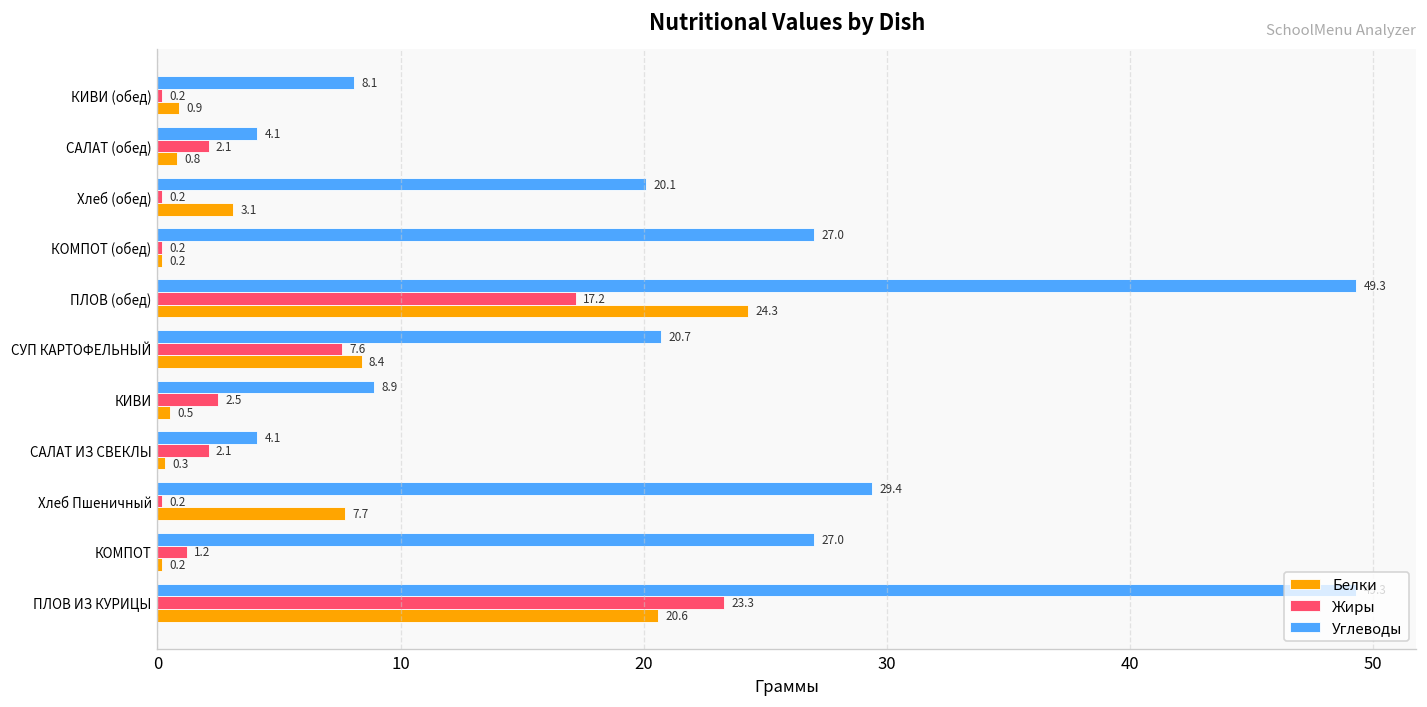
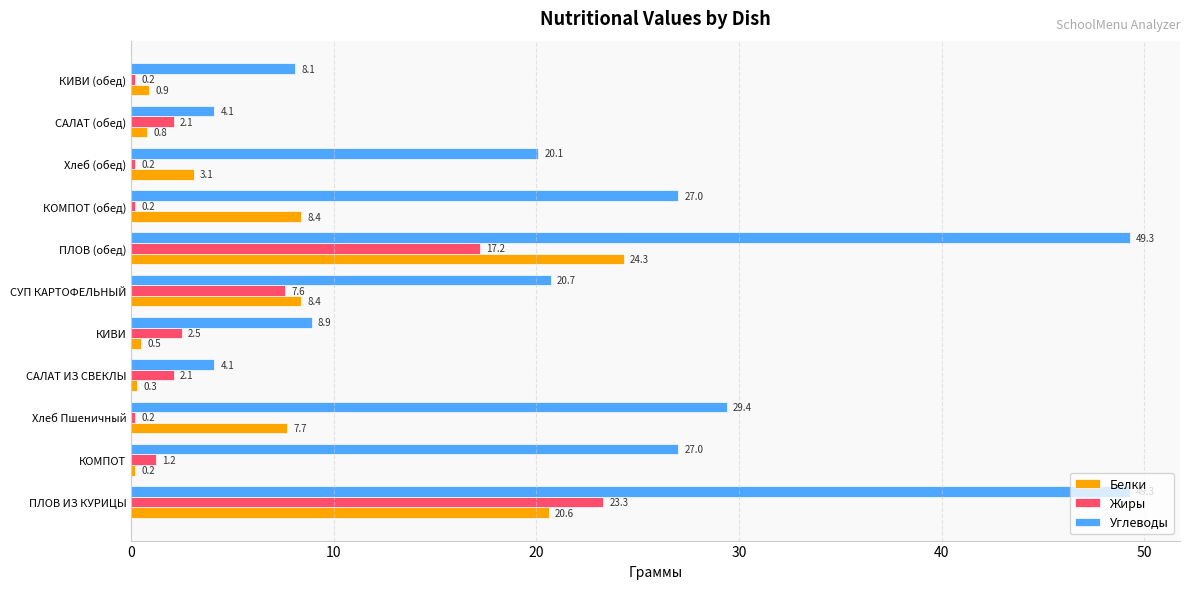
Белки, КОМПОТ (обед): 0.2 -> 8.4
